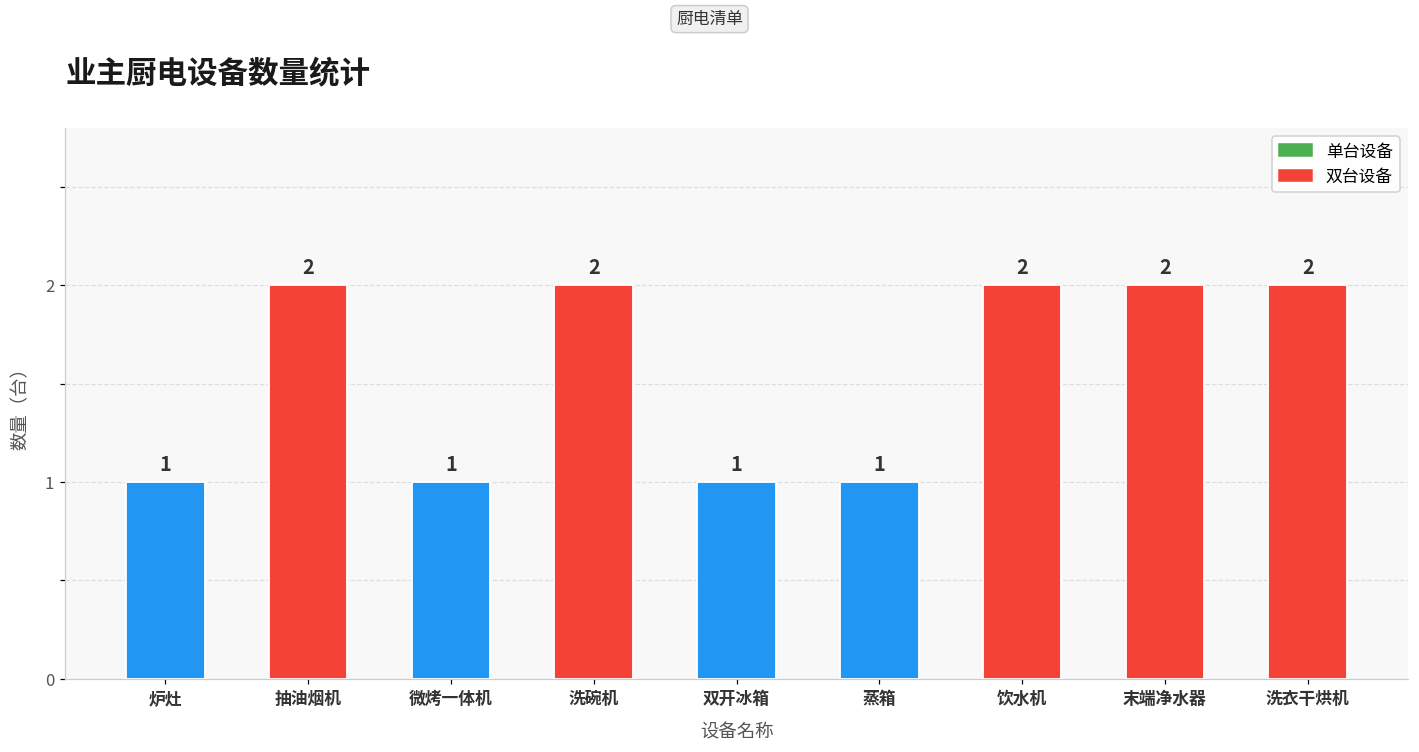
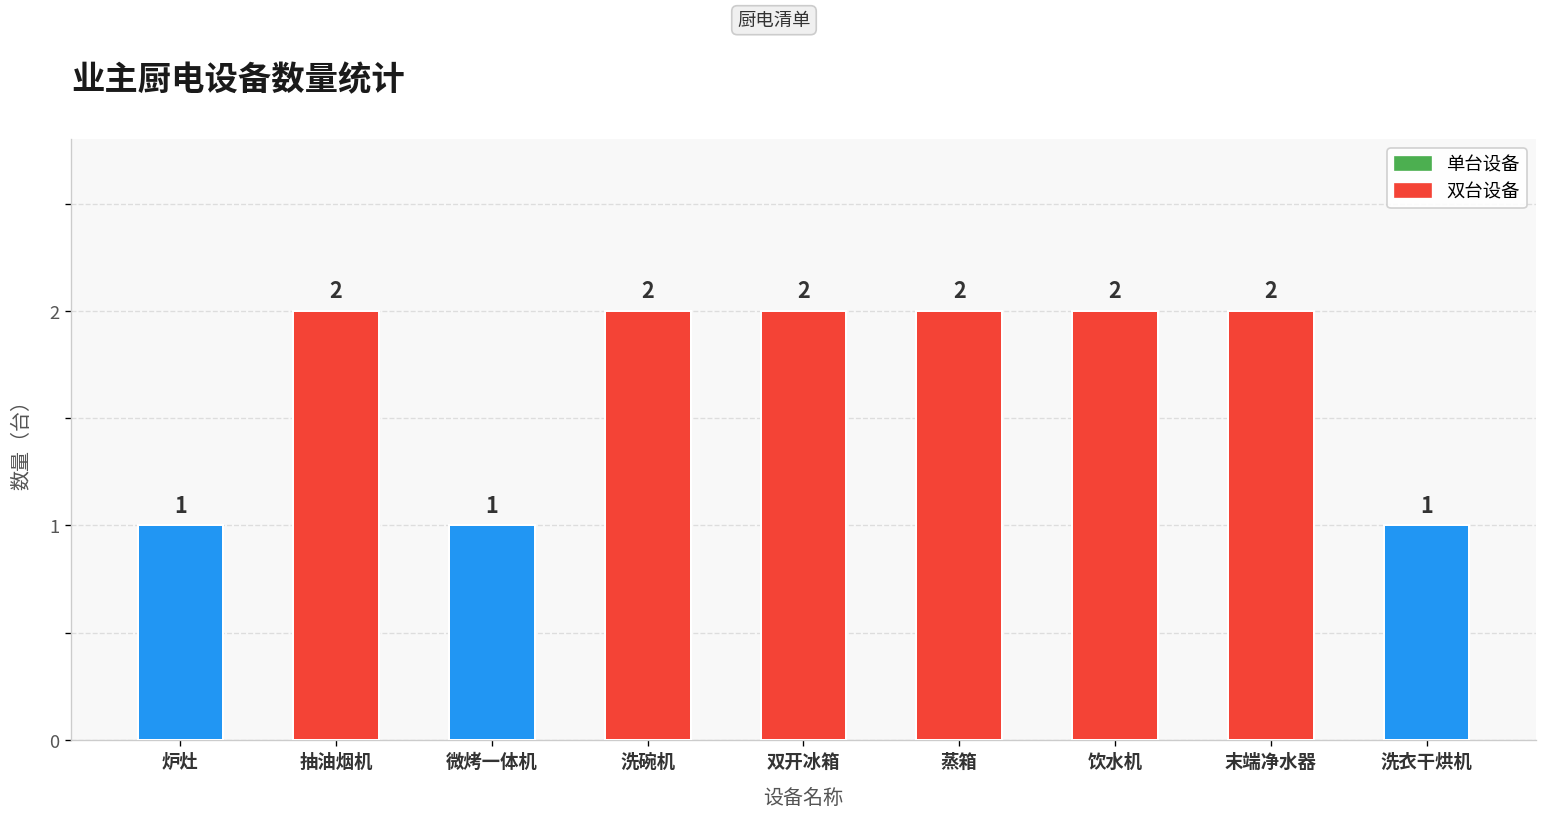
双开冰箱: 1 -> 2
蒸箱: 1 -> 2
洗衣干烘机: 2 -> 1
